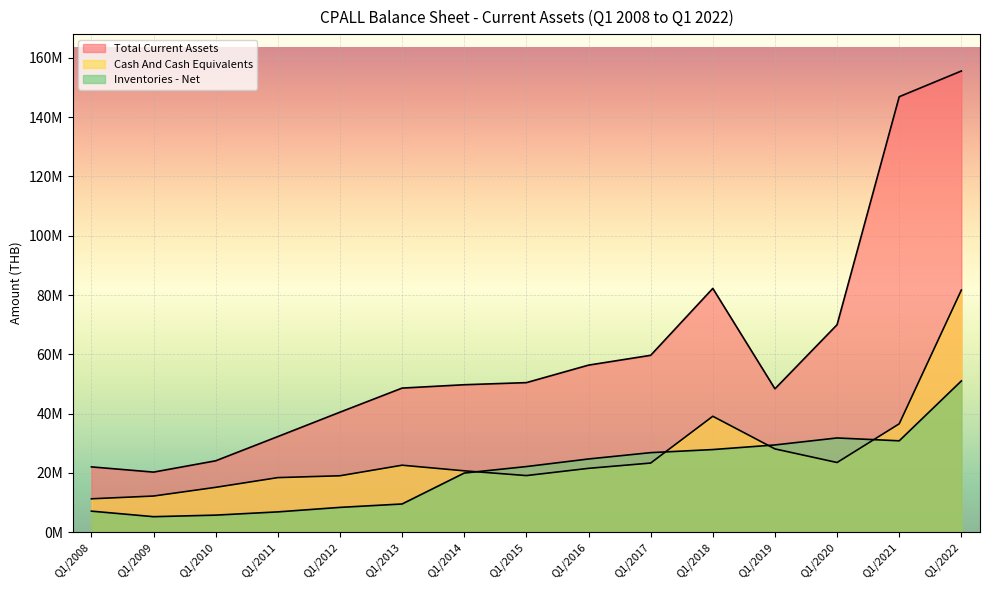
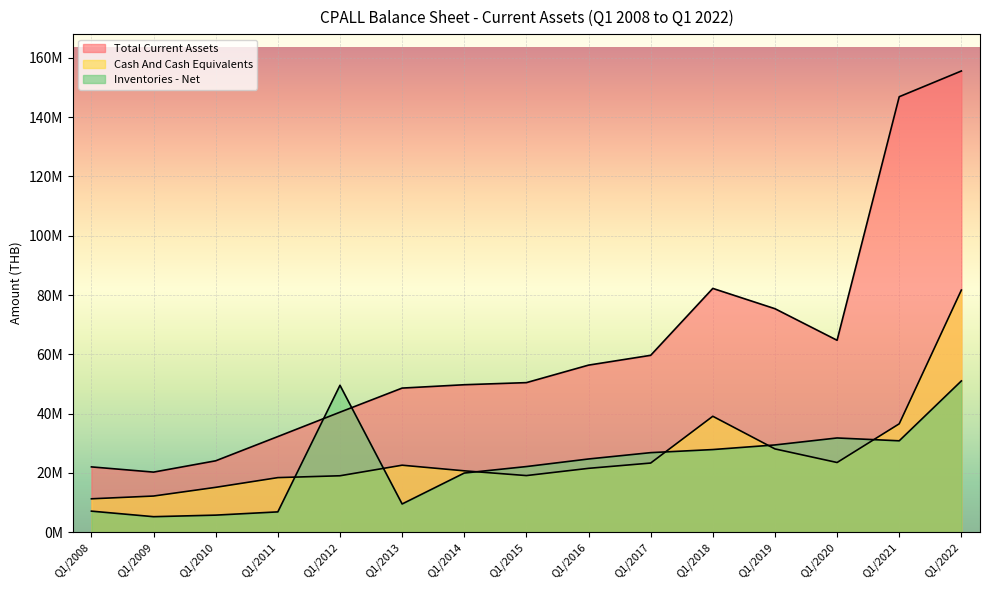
Inventories - Net, Q1/2012: 8000000 -> 50000000
Total Current Assets, Q1/2019: 48000000 -> 75000000
Total Current Assets, Q1/2020: 70000000 -> 65000000
